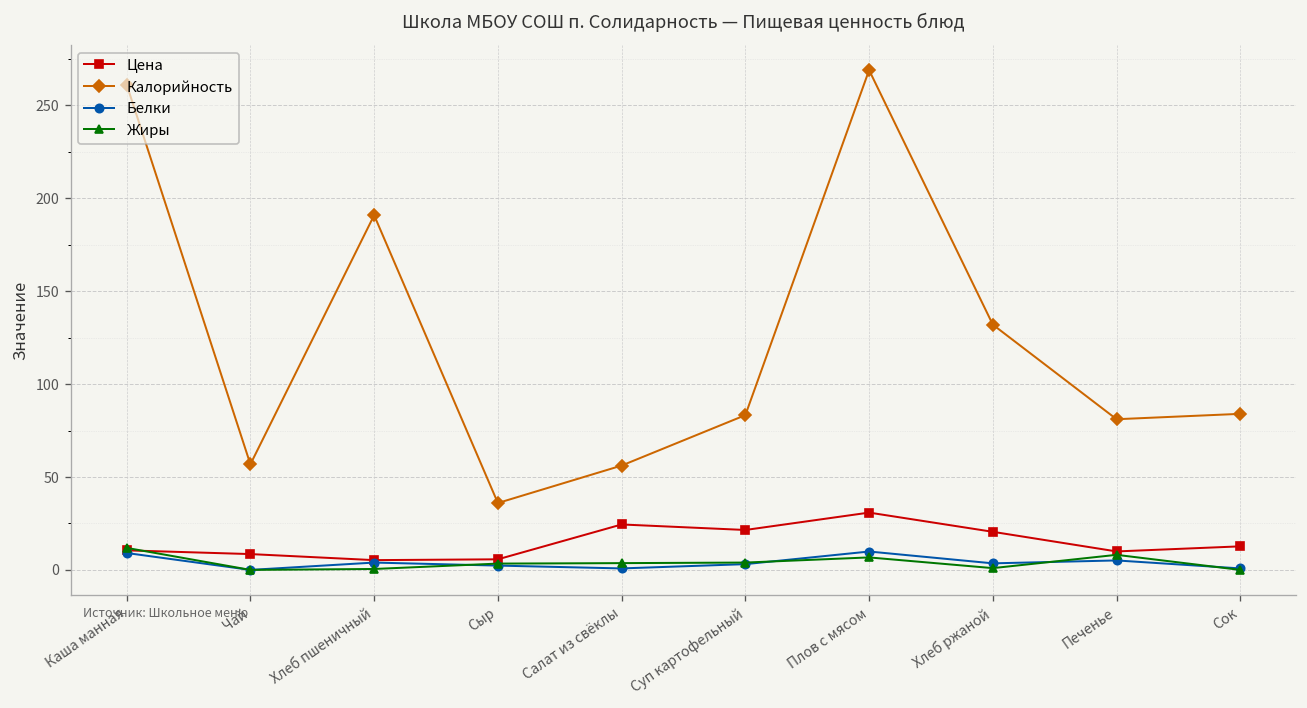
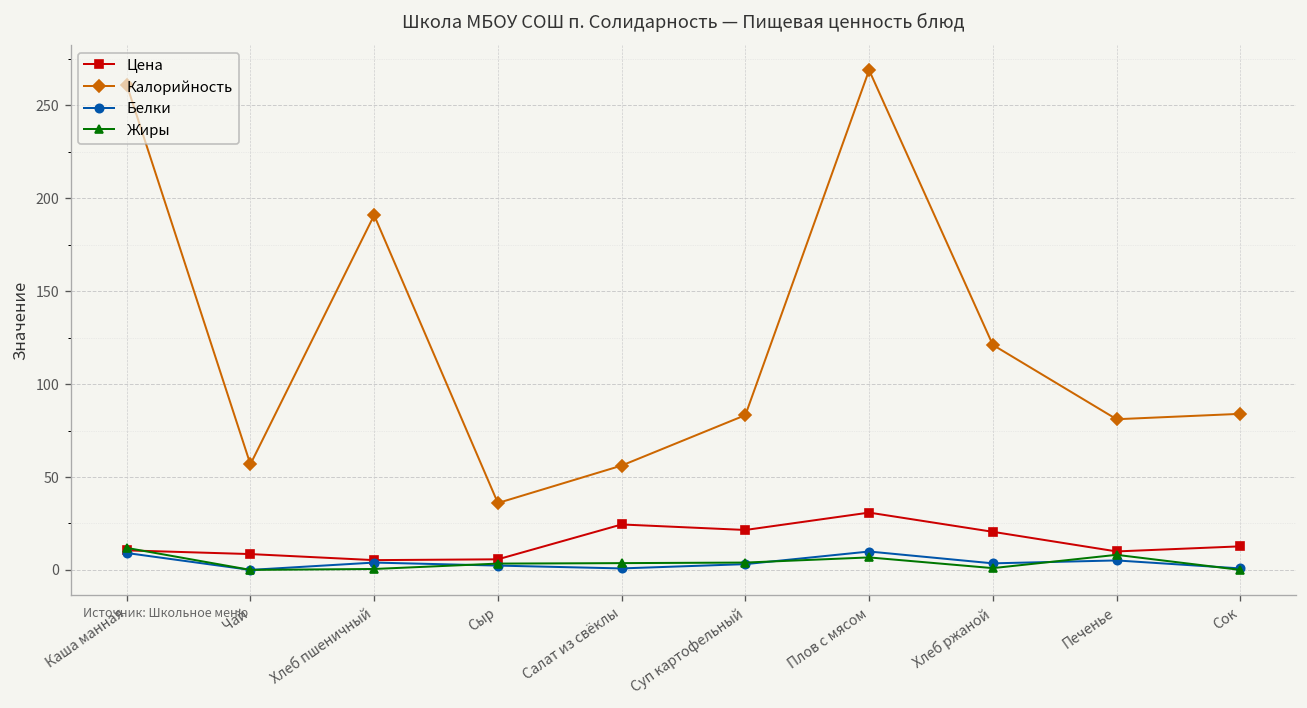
Калорийность, Хлеб ржаной: 132 -> 121
